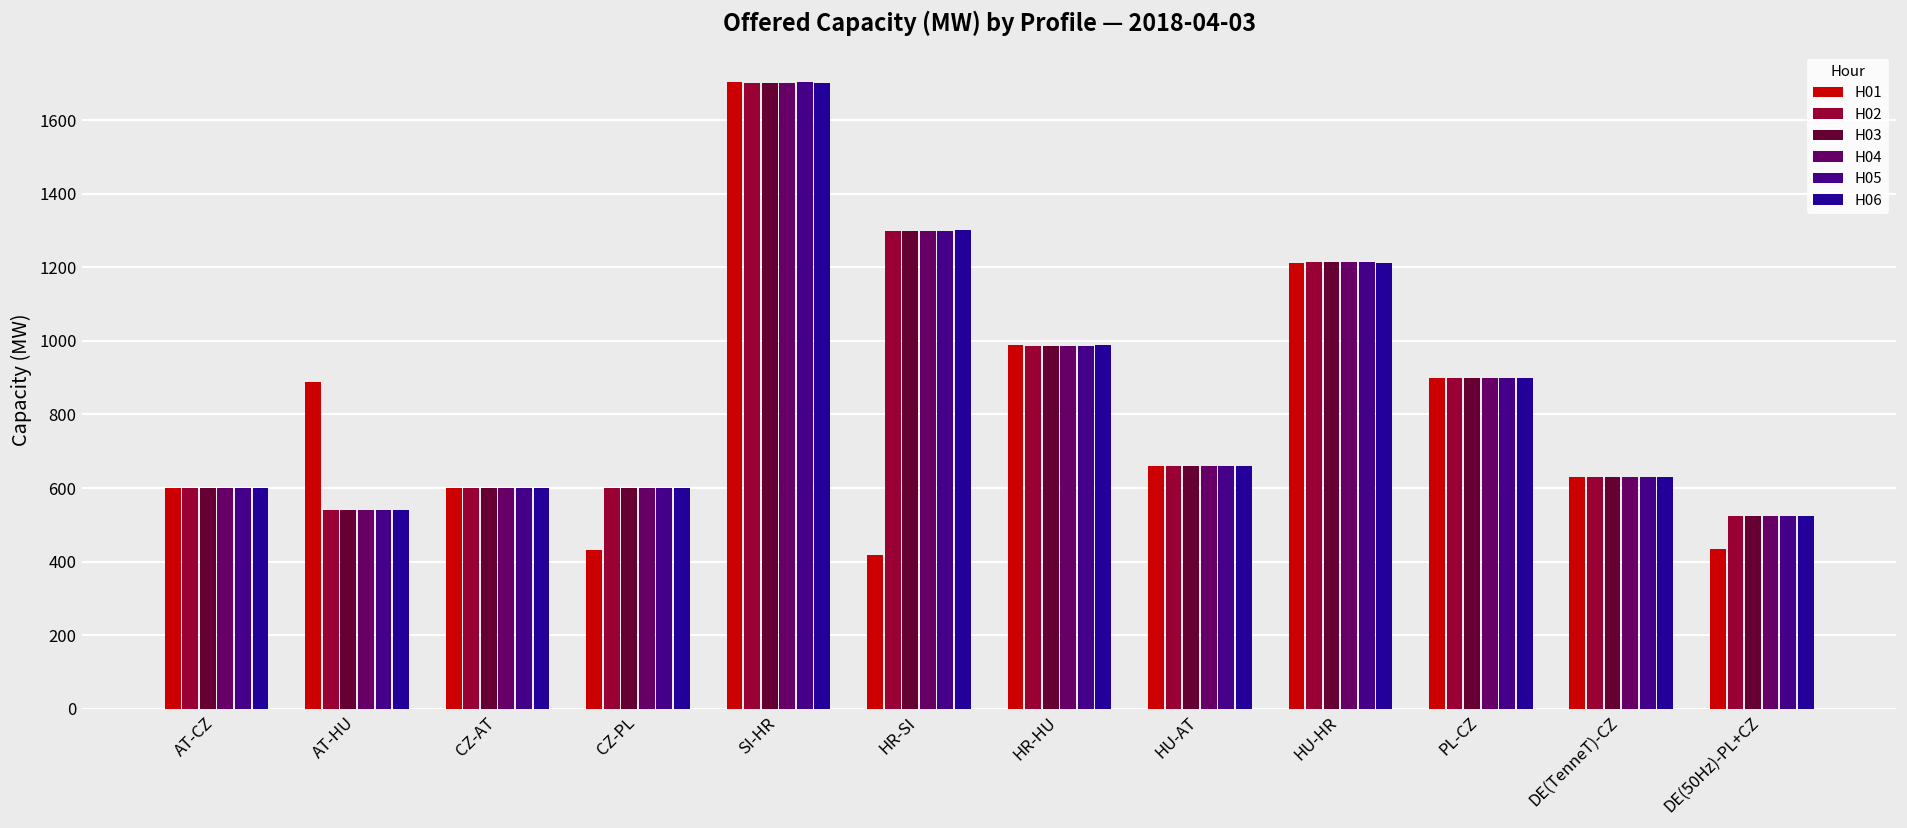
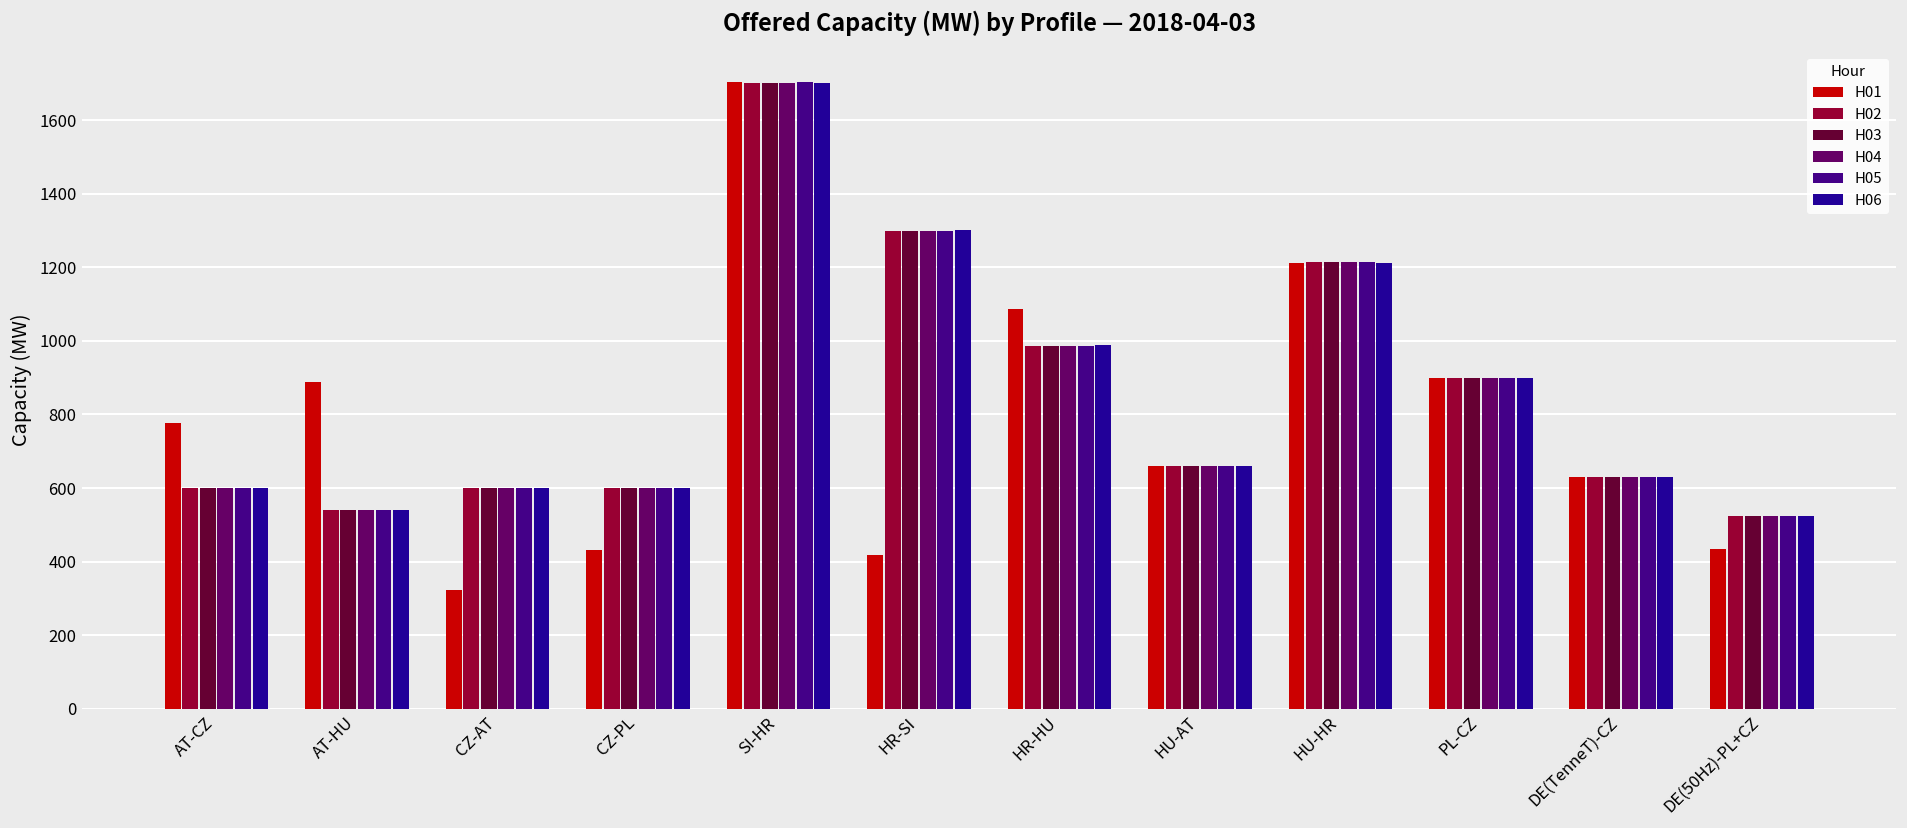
H01, AT-CZ: 600 -> 780
H01, CZ-AT: 600 -> 320
H01, HR-HU: 990 -> 1090
